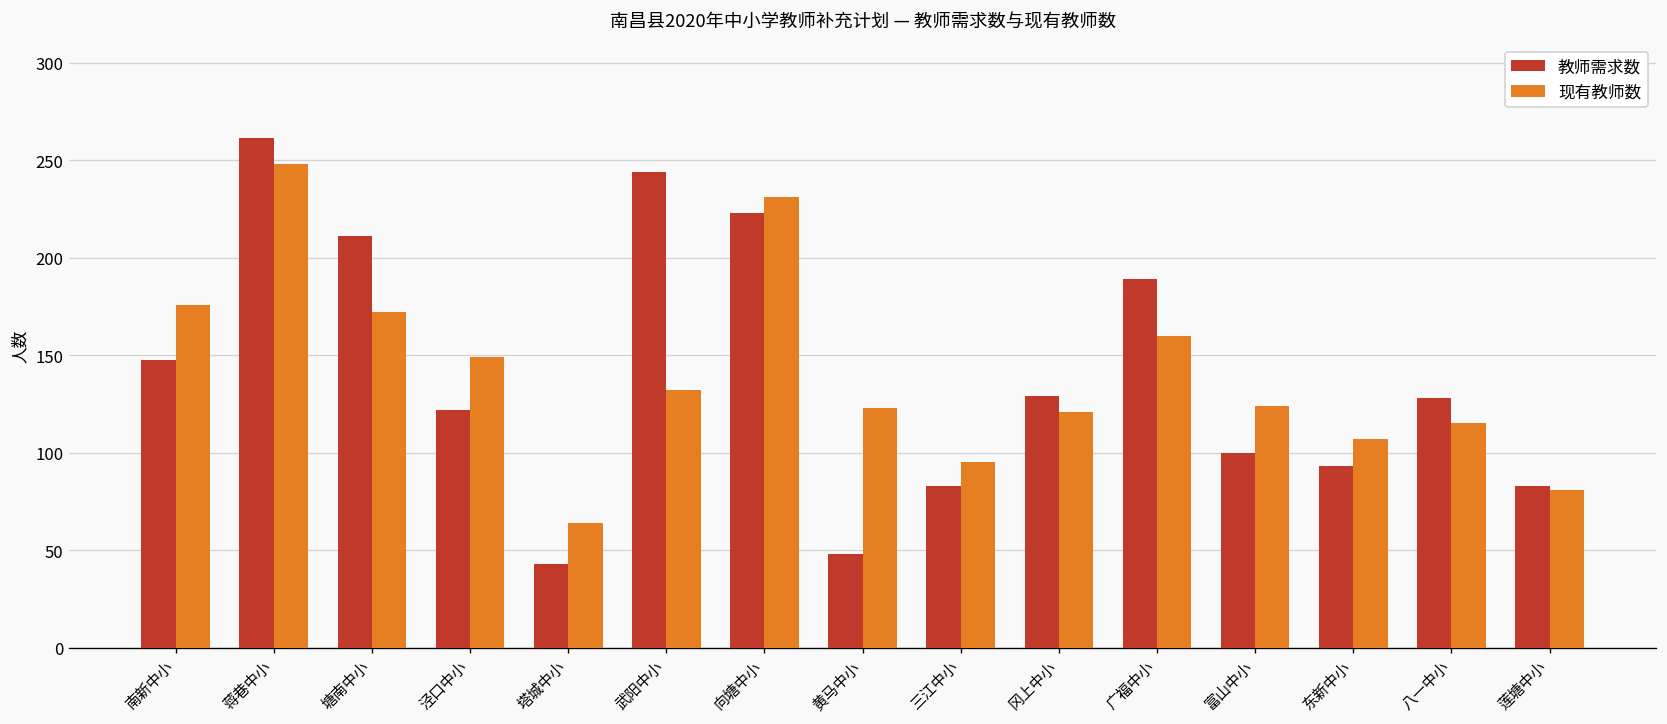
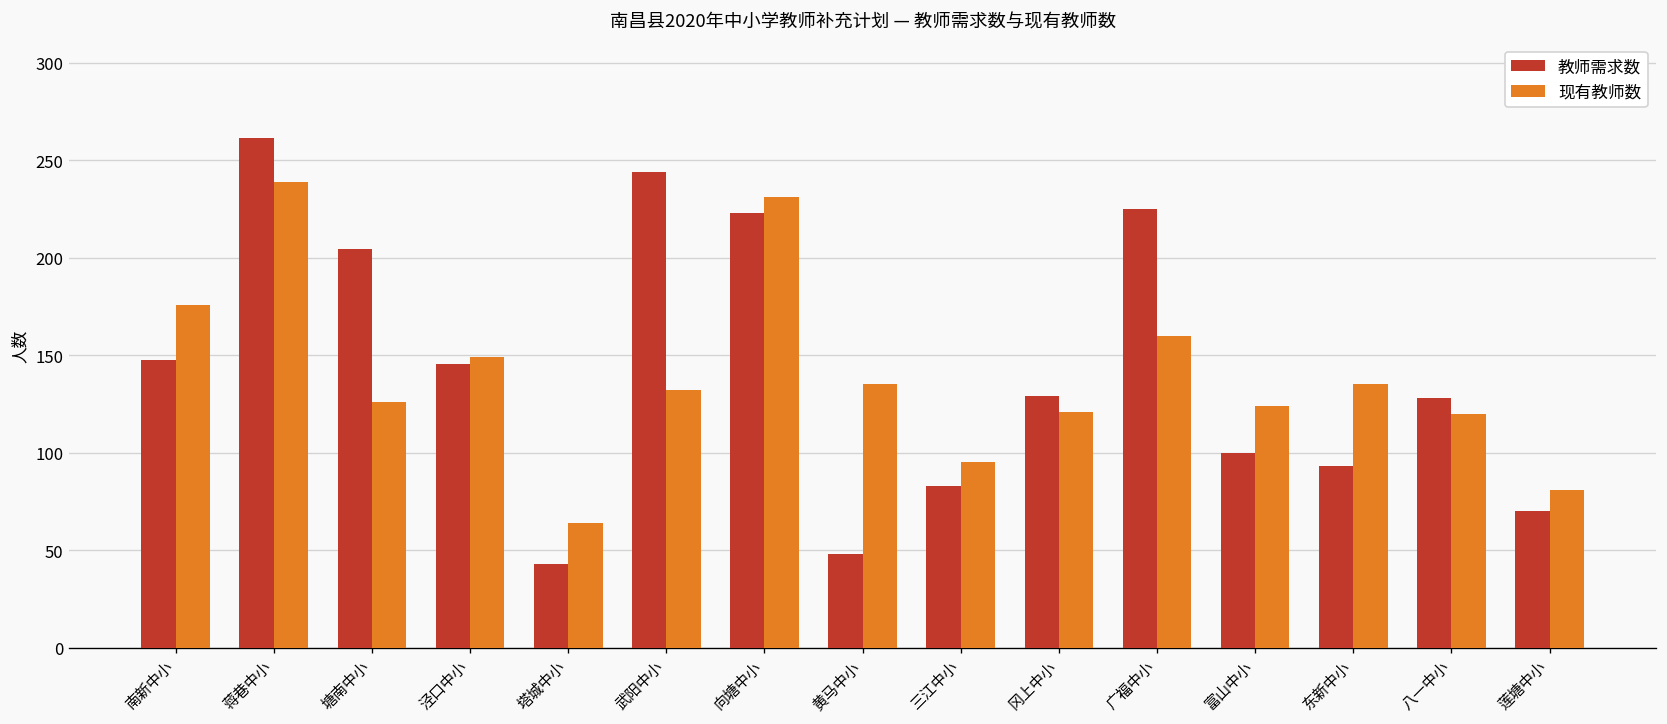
现有教师数, 蒋巷中小: 248 -> 239
教师需求数, 塘南中小: 211 -> 205
现有教师数, 塘南中小: 172 -> 126
教师需求数, 泾口中小: 122 -> 146
现有教师数, 黄马中小: 123 -> 135
教师需求数, 广福中小: 189 -> 225
现有教师数, 东新中小: 107 -> 135
现有教师数, 八一中小: 115 -> 120
教师需求数, 莲塘中小: 83 -> 70
